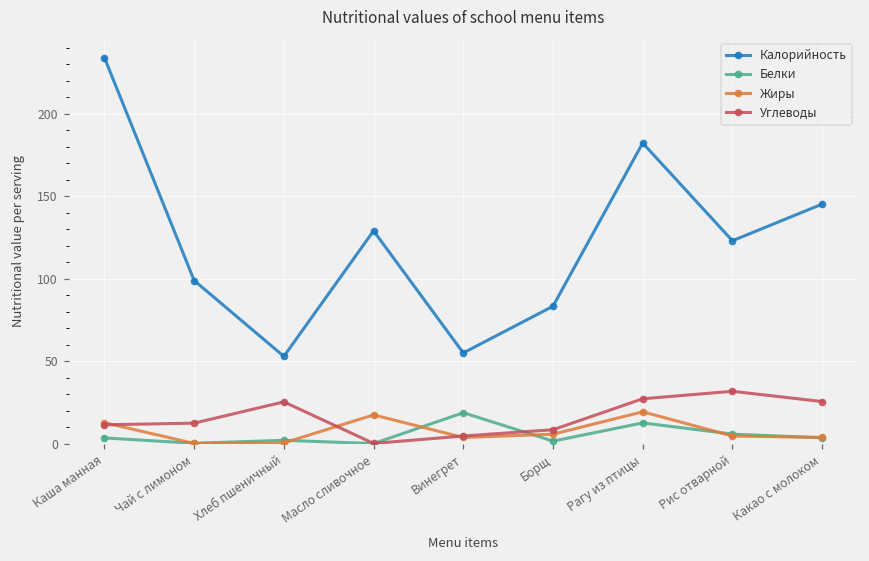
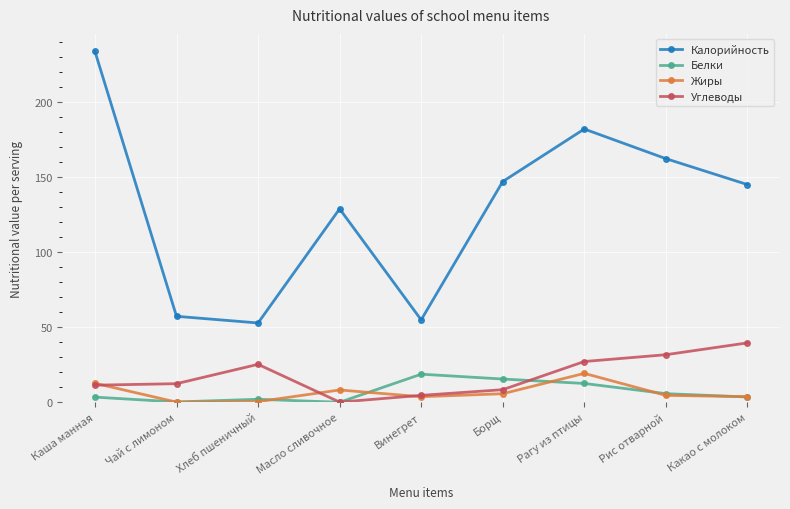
Калорийность, Чай с лимоном: 99 -> 57
Жиры, Масло сливочное: 17 -> 8
Калорийность, Борщ: 83 -> 147
Белки, Борщ: 2 -> 16
Калорийность, Рис отварной: 123 -> 163
Углеводы, Какао с молоком: 25 -> 40
